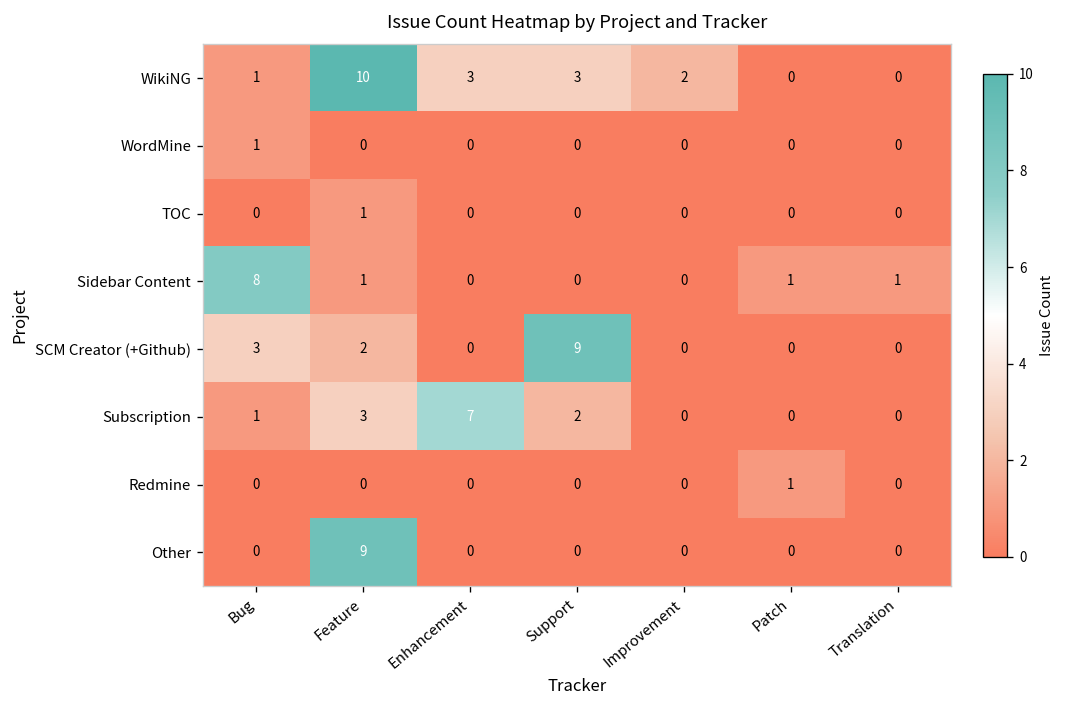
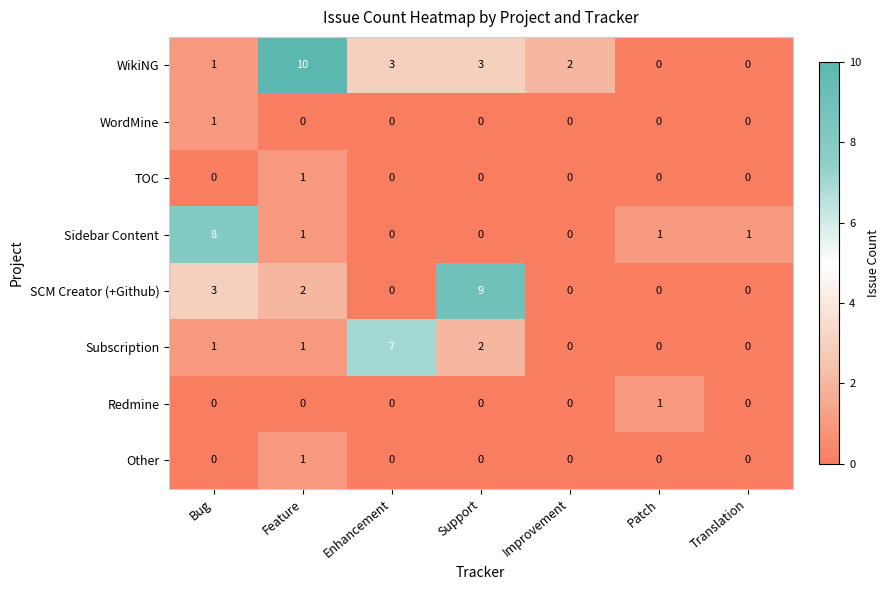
Subscription, Feature: 3 -> 1
Other, Feature: 9 -> 1
